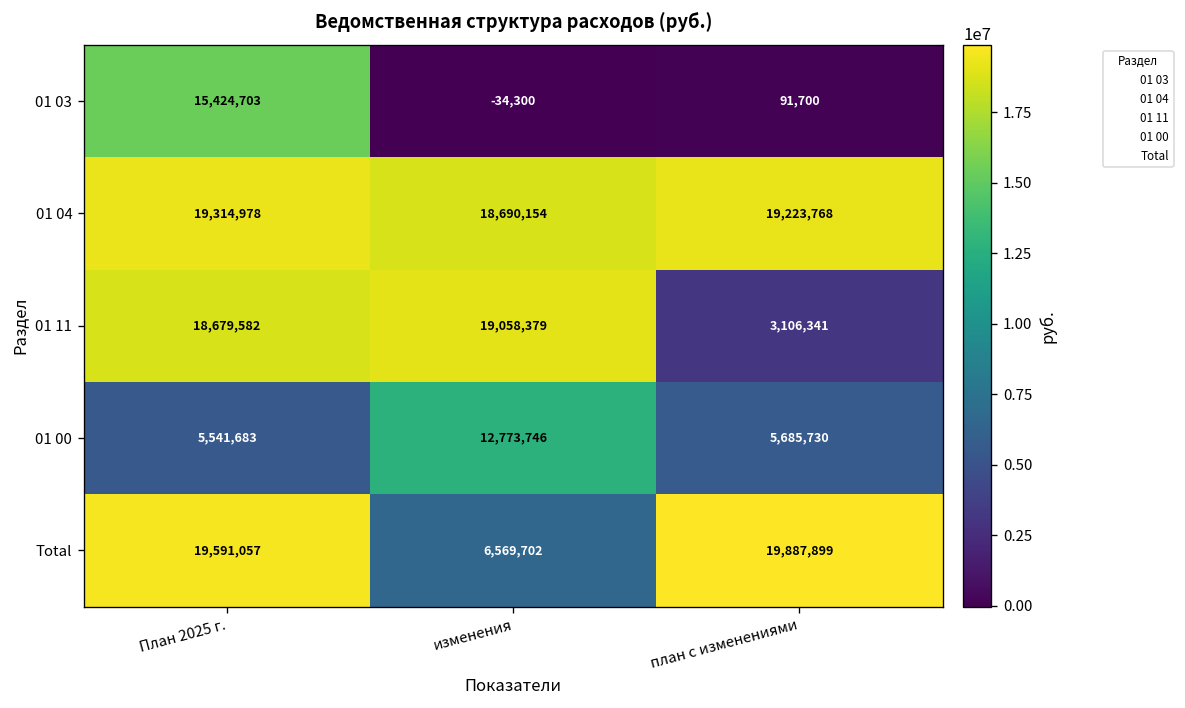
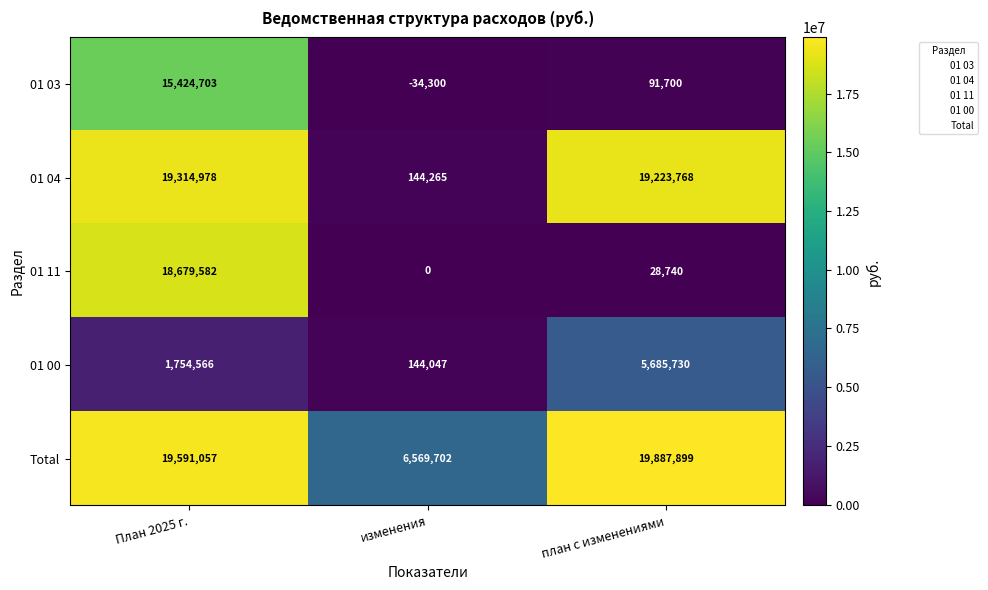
01 04, изменения: 18,690,154 -> 144,265
01 11, изменения: 19,058,379 -> 0
01 11, план с изменениями: 3,106,341 -> 28,740
01 00, План 2025 г.: 5,541,683 -> 1,754,566
01 00, изменения: 12,773,746 -> 144,047
